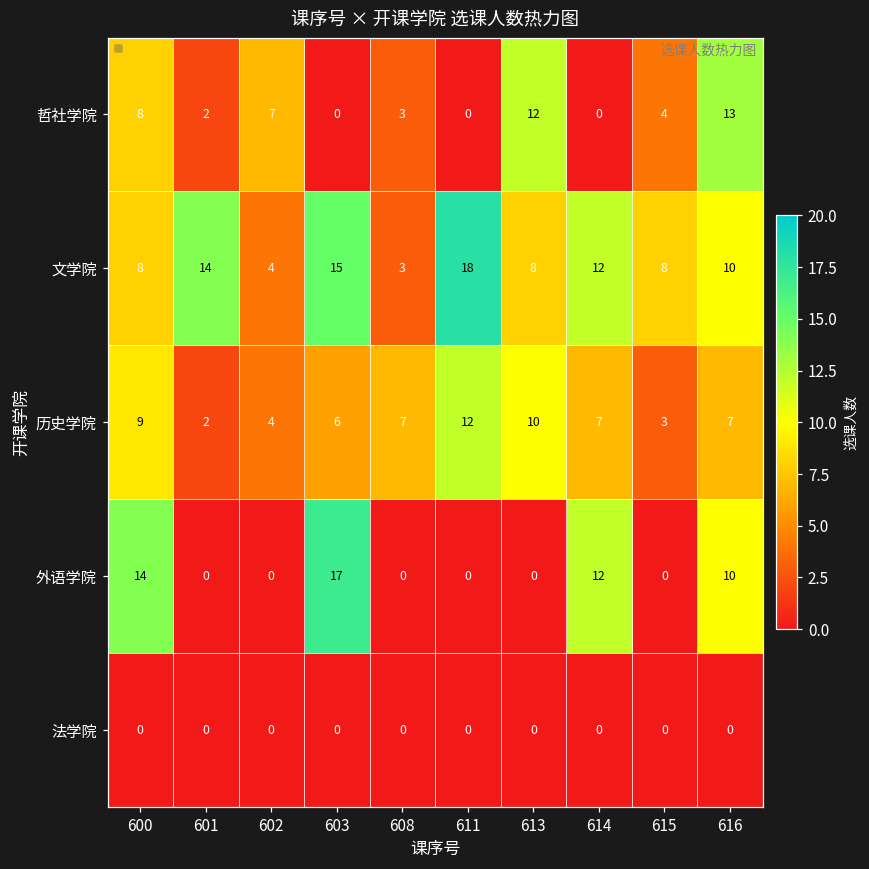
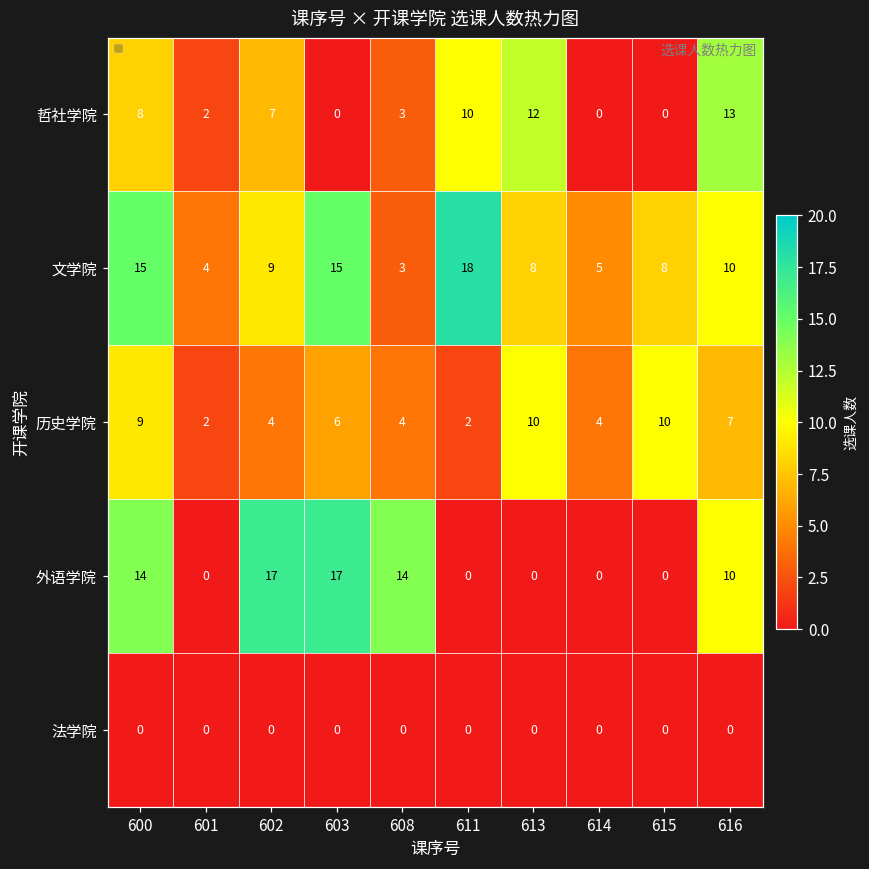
哲社学院, 611: 0 -> 10
哲社学院, 615: 4 -> 0
文学院, 600: 8 -> 15
文学院, 601: 14 -> 4
文学院, 602: 4 -> 9
文学院, 614: 12 -> 5
历史学院, 608: 7 -> 4
历史学院, 611: 12 -> 2
历史学院, 614: 7 -> 4
历史学院, 615: 3 -> 10
外语学院, 602: 0 -> 17
外语学院, 608: 0 -> 14
外语学院, 614: 12 -> 0
